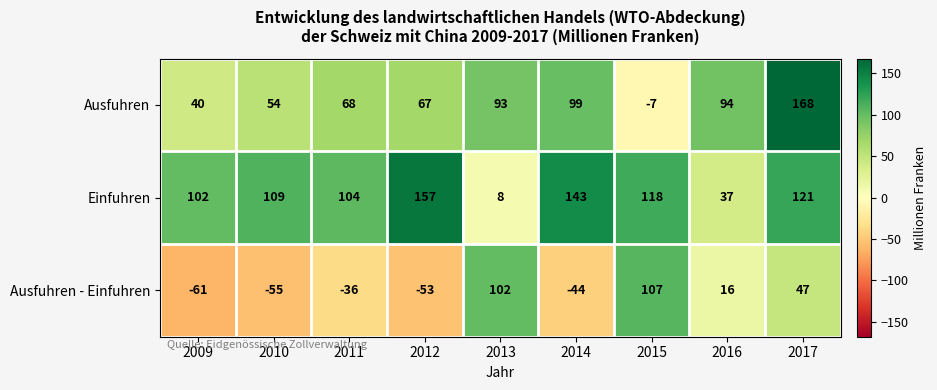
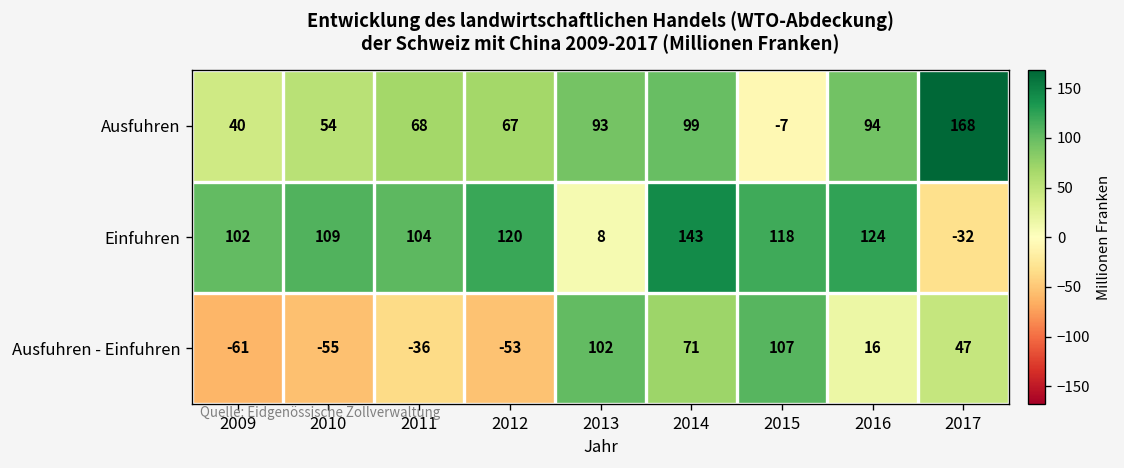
Einfuhren, 2012: 157 -> 120
Einfuhren, 2016: 37 -> 124
Einfuhren, 2017: 121 -> -32
Ausfuhren - Einfuhren, 2014: -44 -> 71
